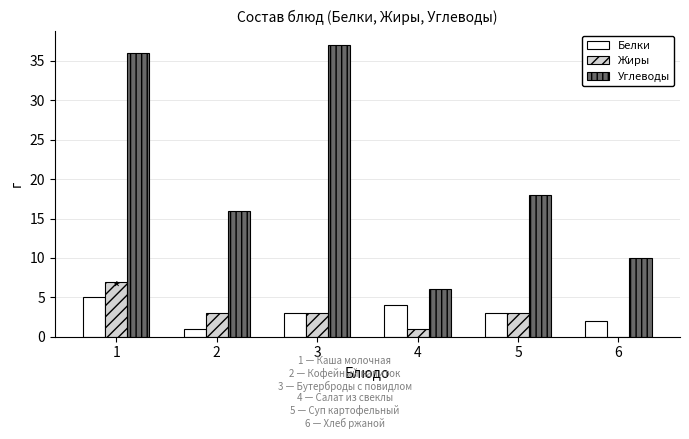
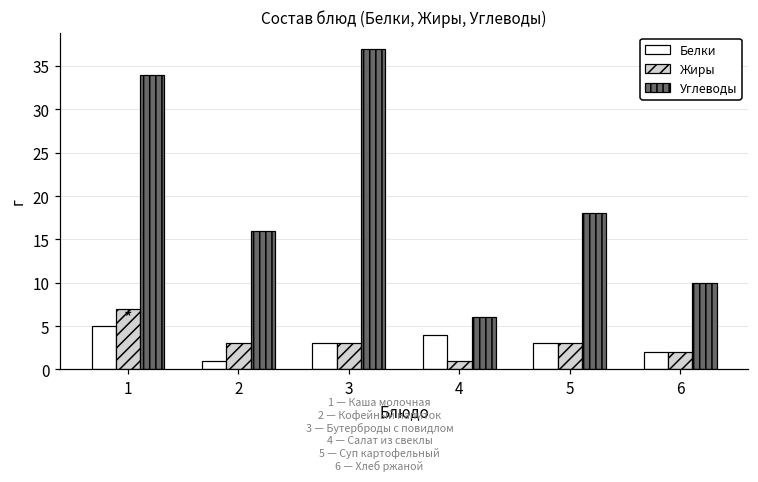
Углеводы, 1: 36 -> 34
Жиры, 6: 0 -> 2
